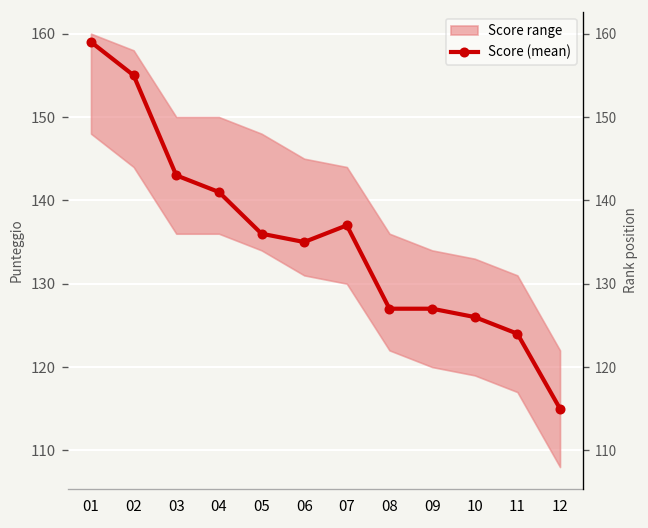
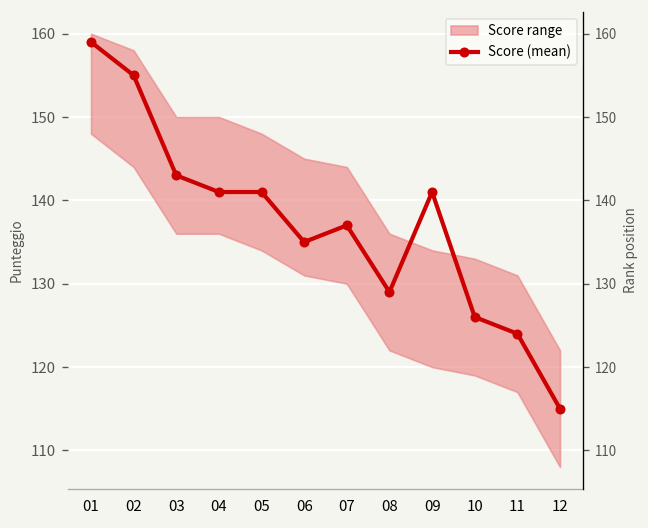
Score (mean), 05: 136 -> 141
Score (mean), 08: 127 -> 129
Score (mean), 09: 127 -> 141
